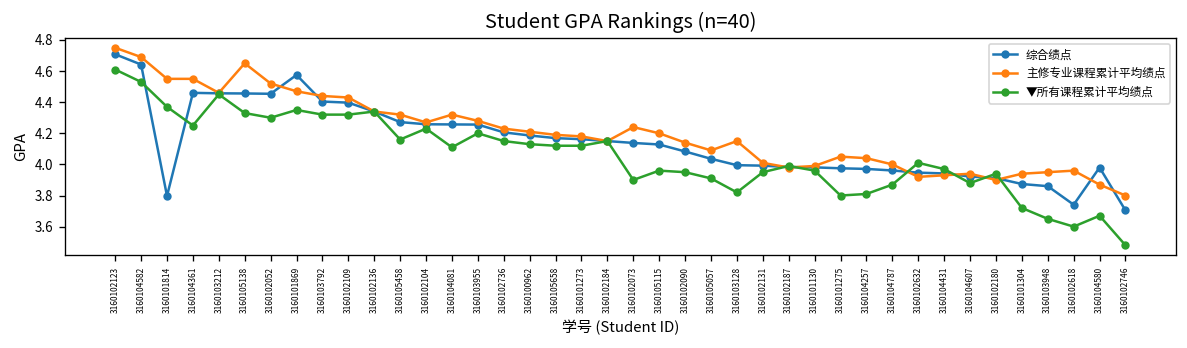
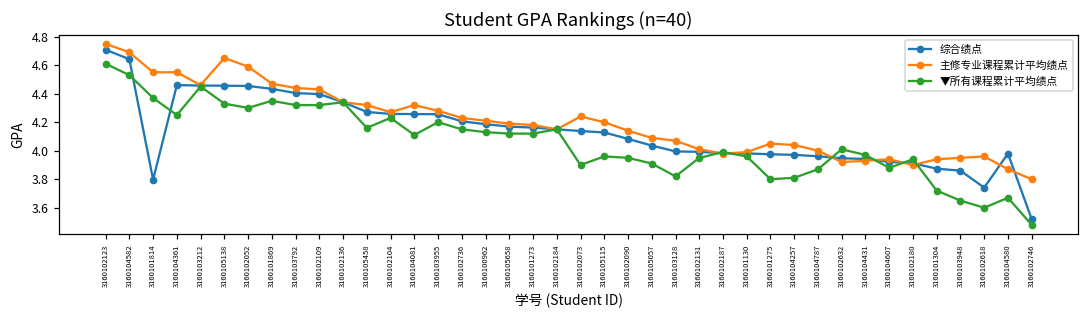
主修专业课程累计平均绩点, 3160102052: 4.52 -> 4.59
综合绩点, 3160101869: 4.58 -> 4.43
主修专业课程累计平均绩点, 3160103128: 4.15 -> 4.07
综合绩点, 3160102746: 3.70 -> 3.52
